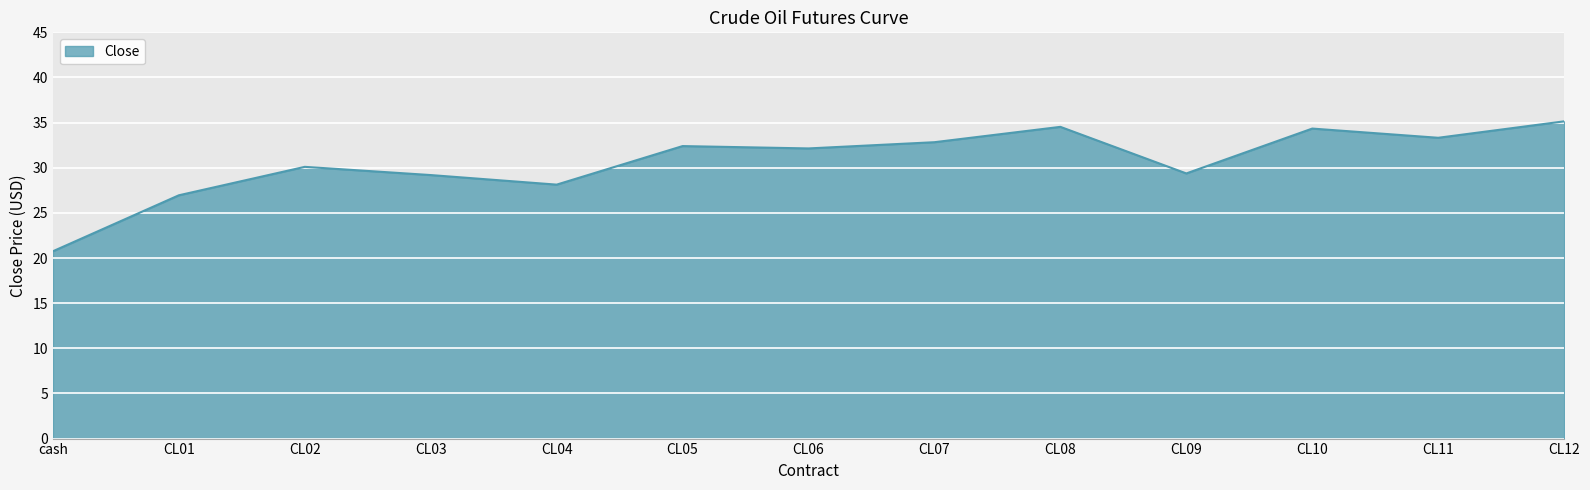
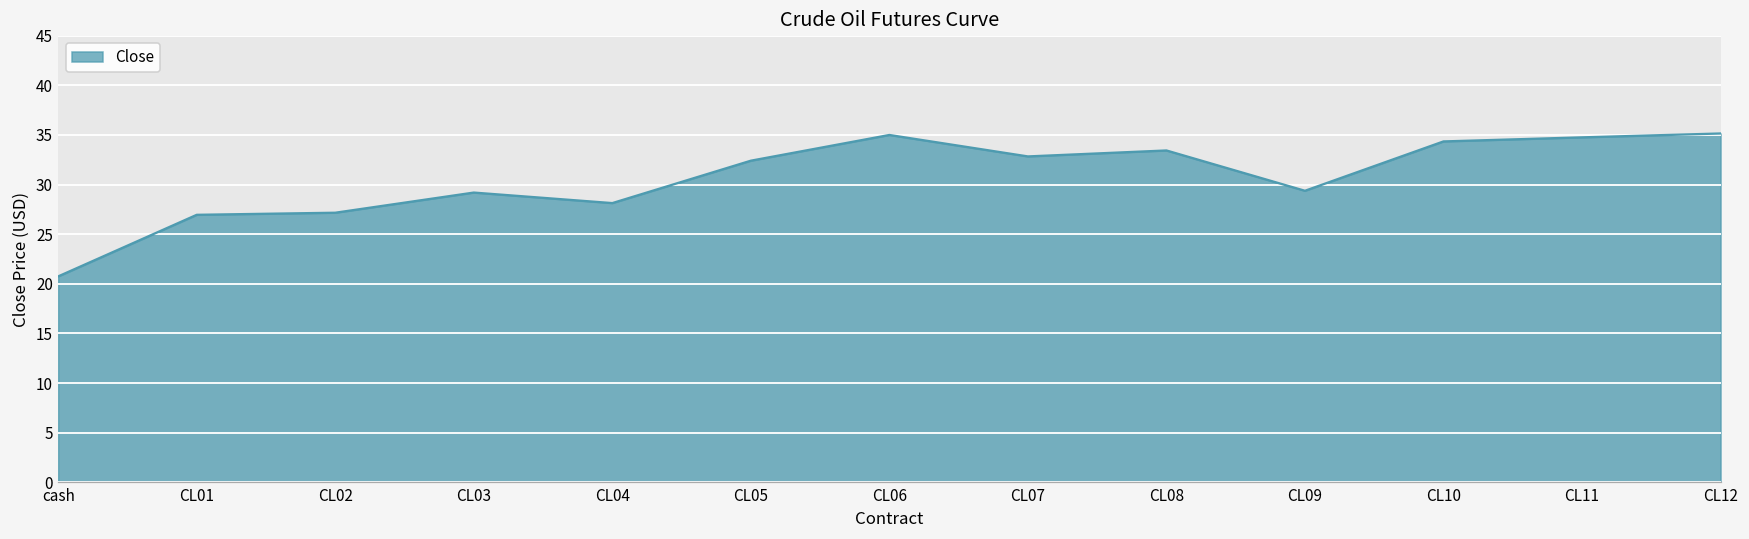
CL02: 30 -> 27
CL06: 32 -> 35
CL08: 35 -> 33
CL11: 33 -> 35
